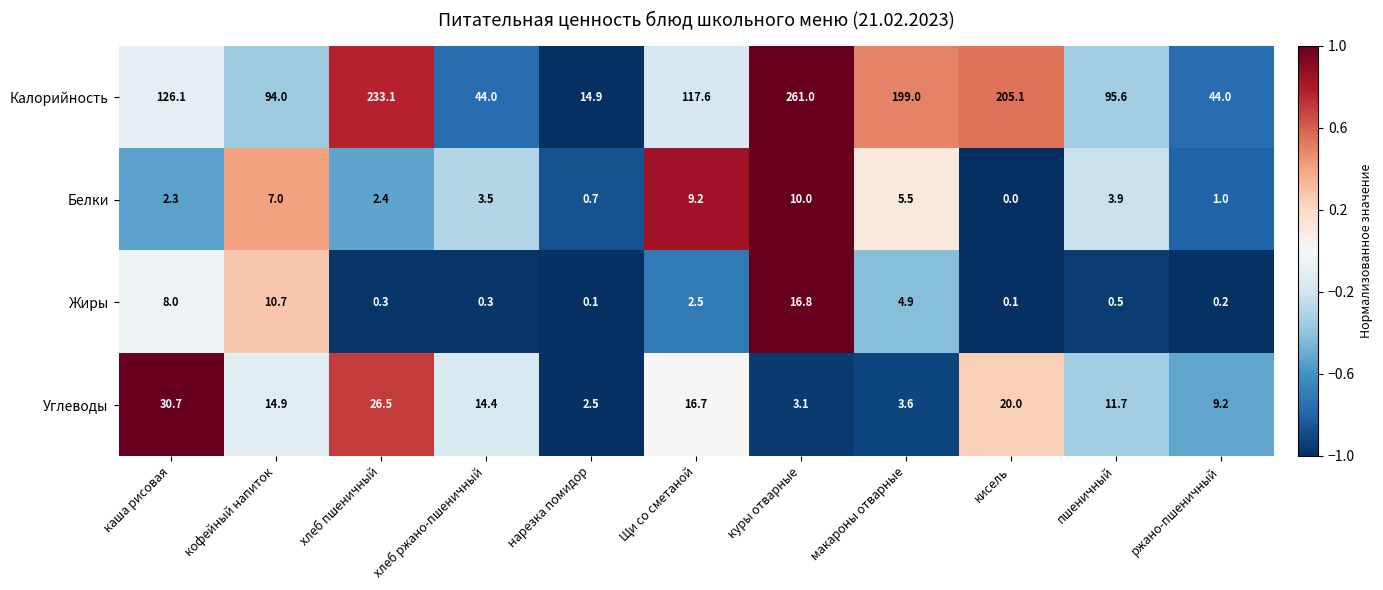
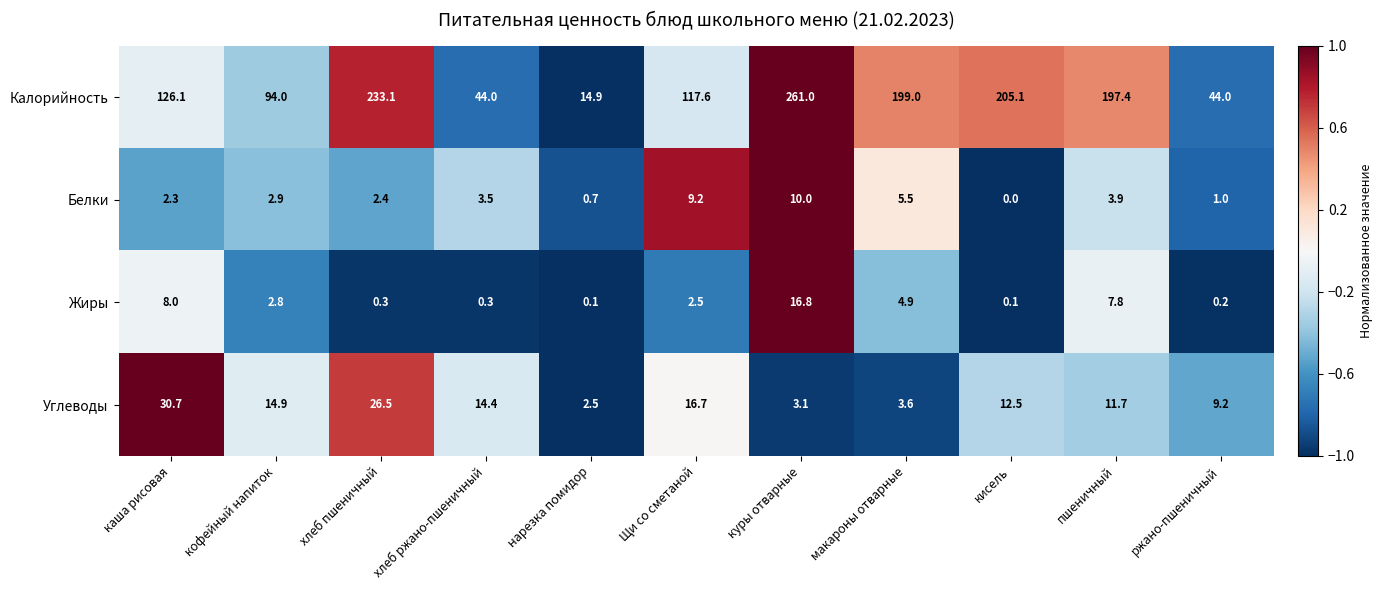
Калорийность, пшеничный: 95.6 -> 197.4
Белки, кофейный напиток: 7.0 -> 2.9
Жиры, кофейный напиток: 10.7 -> 2.8
Жиры, пшеничный: 0.5 -> 7.8
Углеводы, кисель: 20.0 -> 12.5
